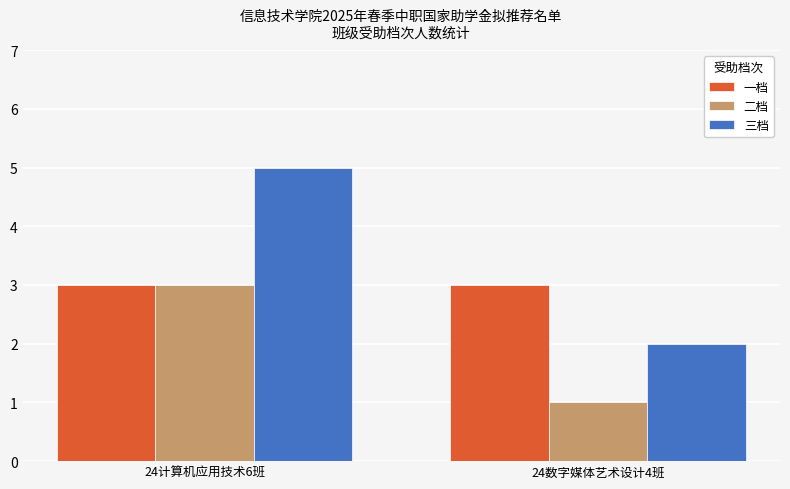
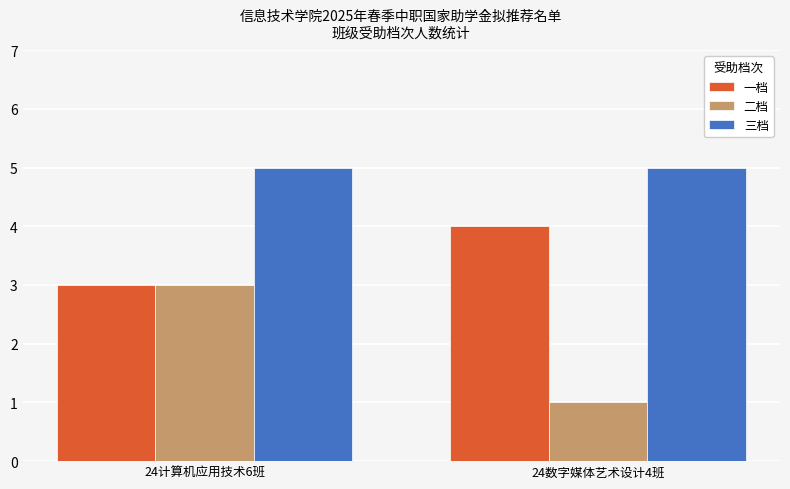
一档, 24数字媒体艺术设计4班: 3 -> 4
三档, 24数字媒体艺术设计4班: 2 -> 5
